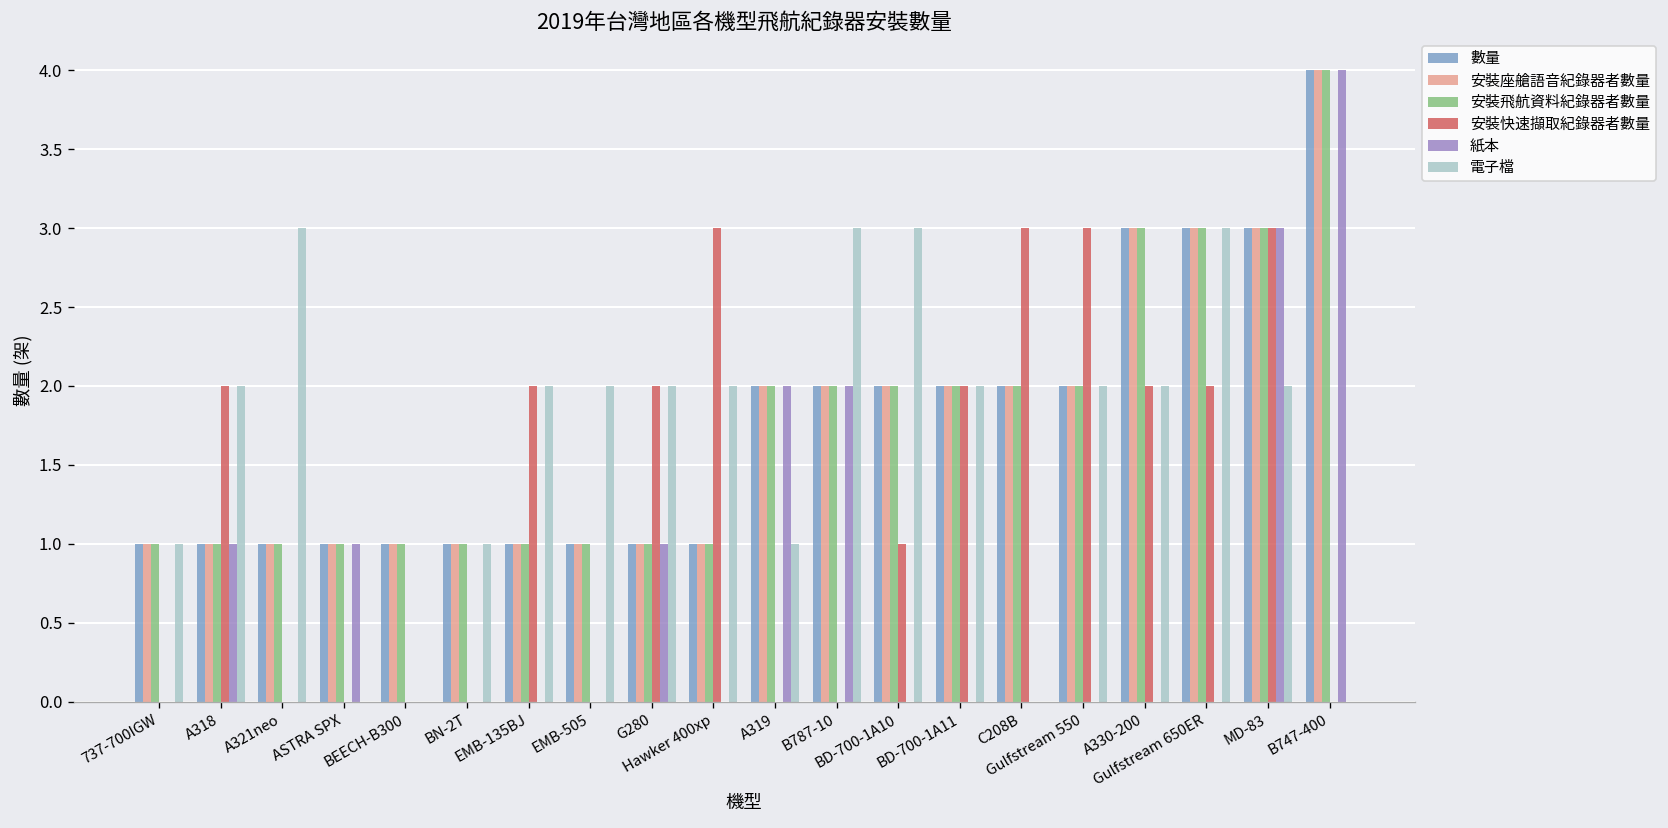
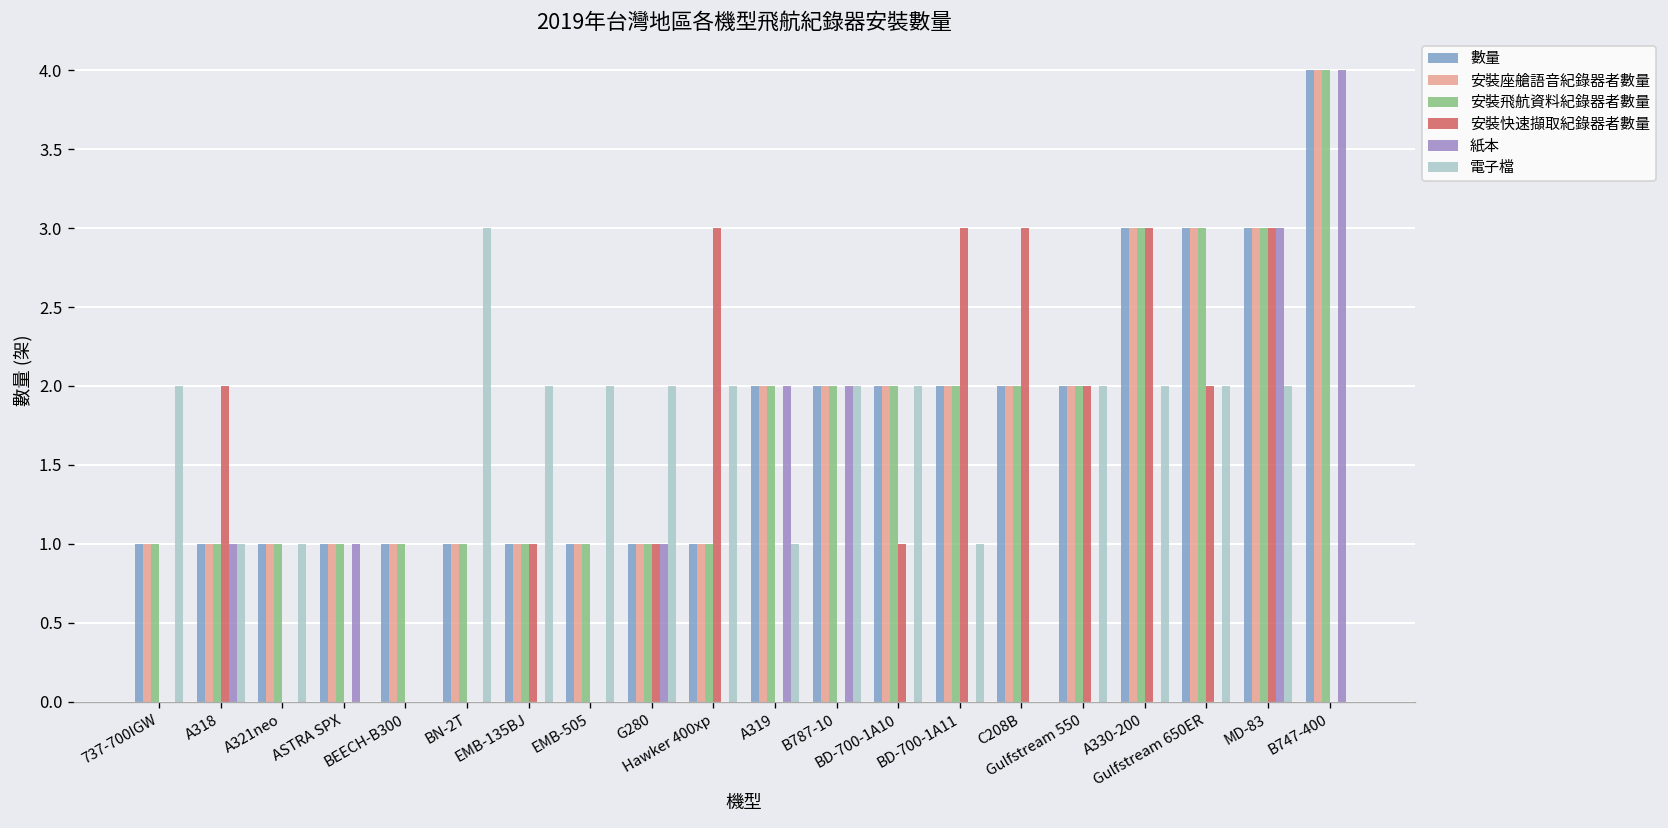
電子檔, 737-700IGW: 1 -> 2
電子檔, A318: 2 -> 1
電子檔, A321neo: 3 -> 1
電子檔, BN-2T: 1 -> 3
安裝快速擷取紀錄器者數量, EMB-135BJ: 2 -> 1
安裝快速擷取紀錄器者數量, G280: 2 -> 1
電子檔, B787-10: 3 -> 2
電子檔, BD-700-1A10: 3 -> 2
安裝快速擷取紀錄器者數量, BD-700-1A11: 2 -> 3
電子檔, BD-700-1A11: 2 -> 1
安裝快速擷取紀錄器者數量, Gulfstream 550: 3 -> 2
安裝快速擷取紀錄器者數量, A330-200: 2 -> 3
電子檔, Gulfstream 650ER: 3 -> 2
